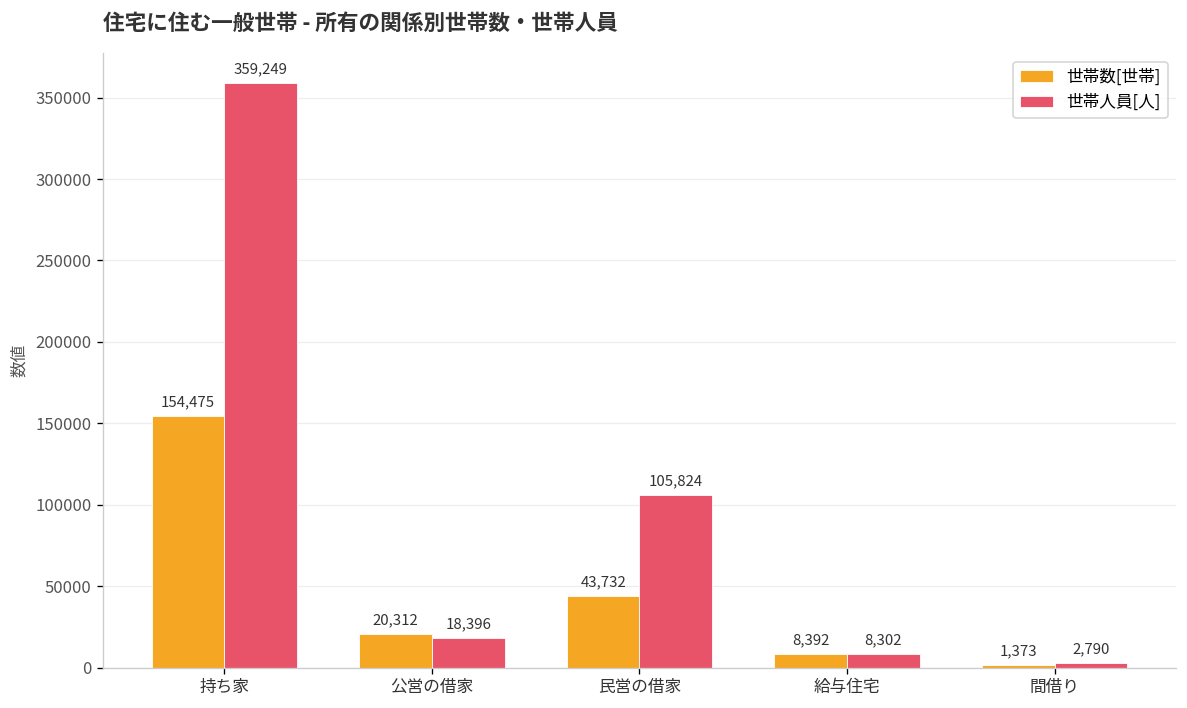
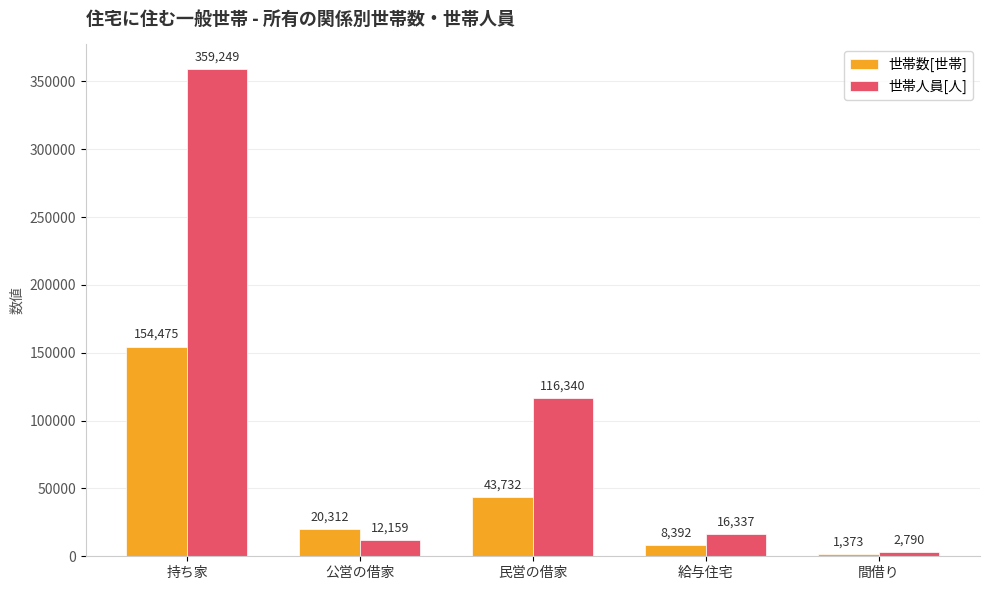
世帯人員[人], 公営の借家: 18,396 -> 12,159
世帯人員[人], 民営の借家: 105,824 -> 116,340
世帯人員[人], 給与住宅: 8,302 -> 16,337
